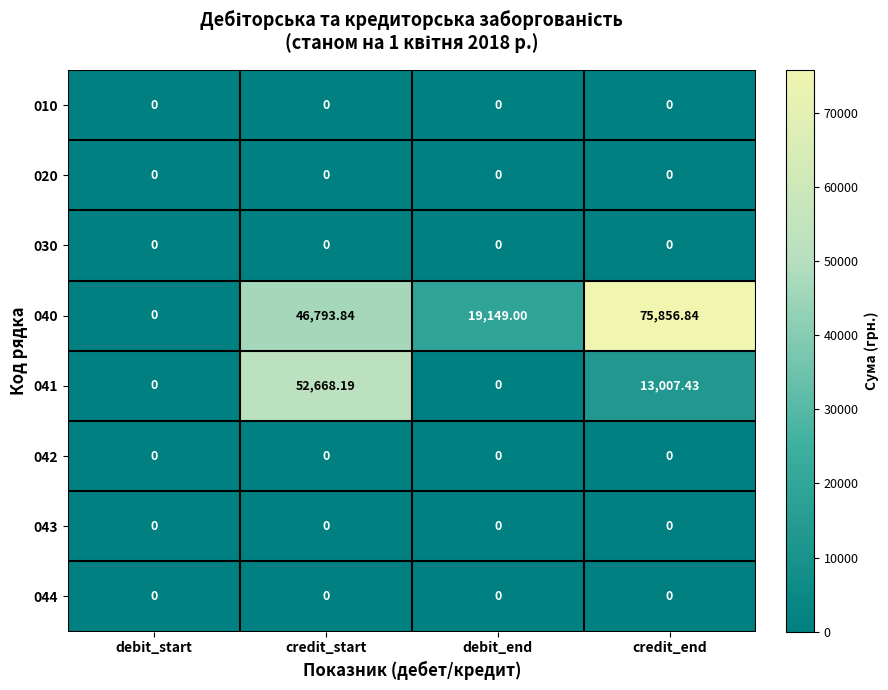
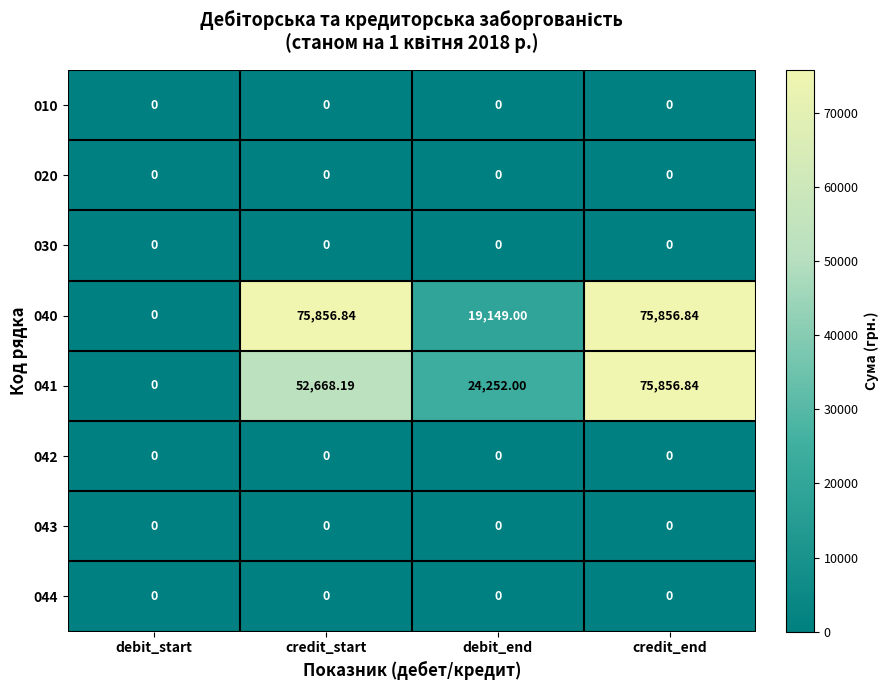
040, credit_start: 46,793.84 -> 75,856.84
041, debit_end: 0 -> 24,252.00
041, credit_end: 13,007.43 -> 75,856.84
